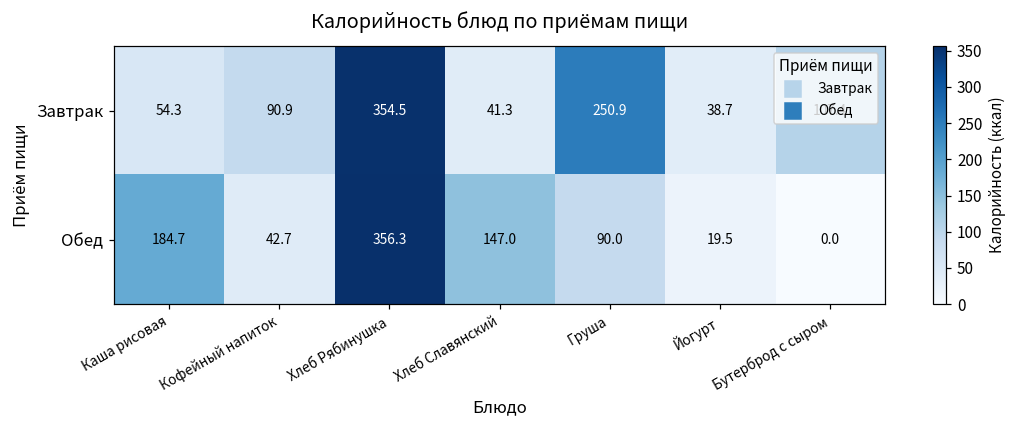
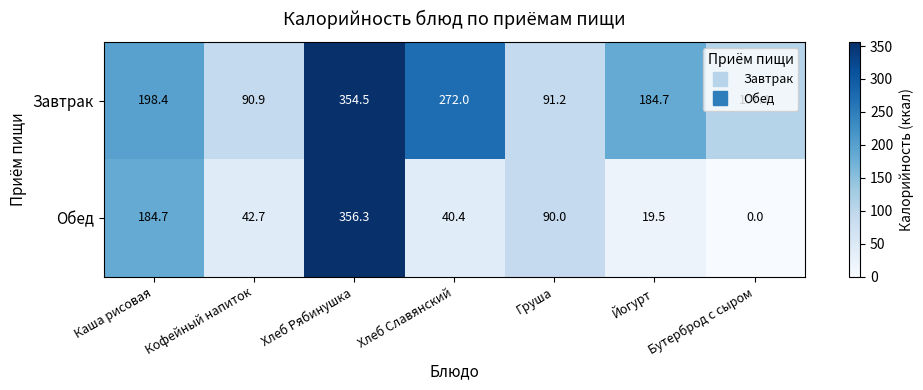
Завтрак, Каша рисовая: 54.3 -> 198.4
Завтрак, Хлеб Славянский: 41.3 -> 272.0
Завтрак, Груша: 250.9 -> 91.2
Завтрак, Йогурт: 38.7 -> 184.7
Обед, Хлеб Славянский: 147.0 -> 40.4
